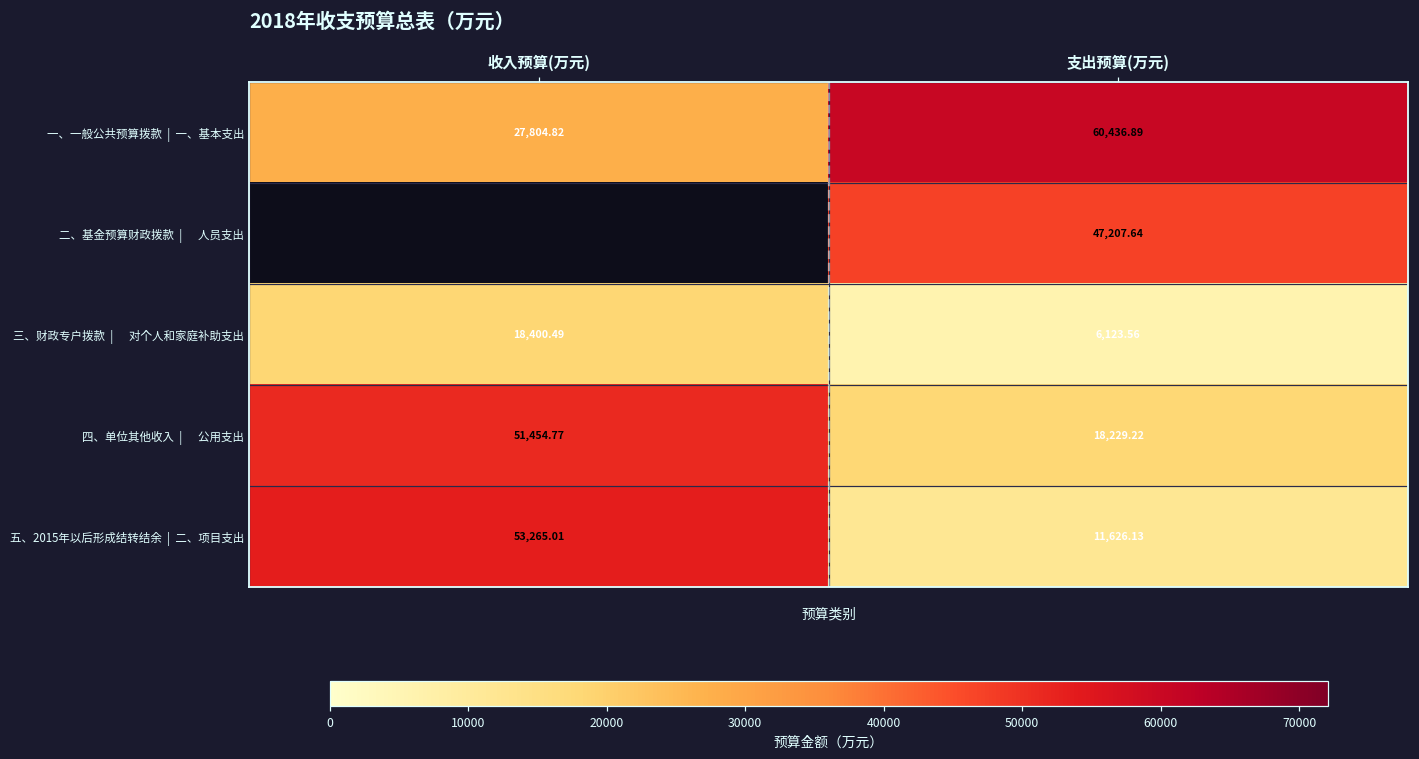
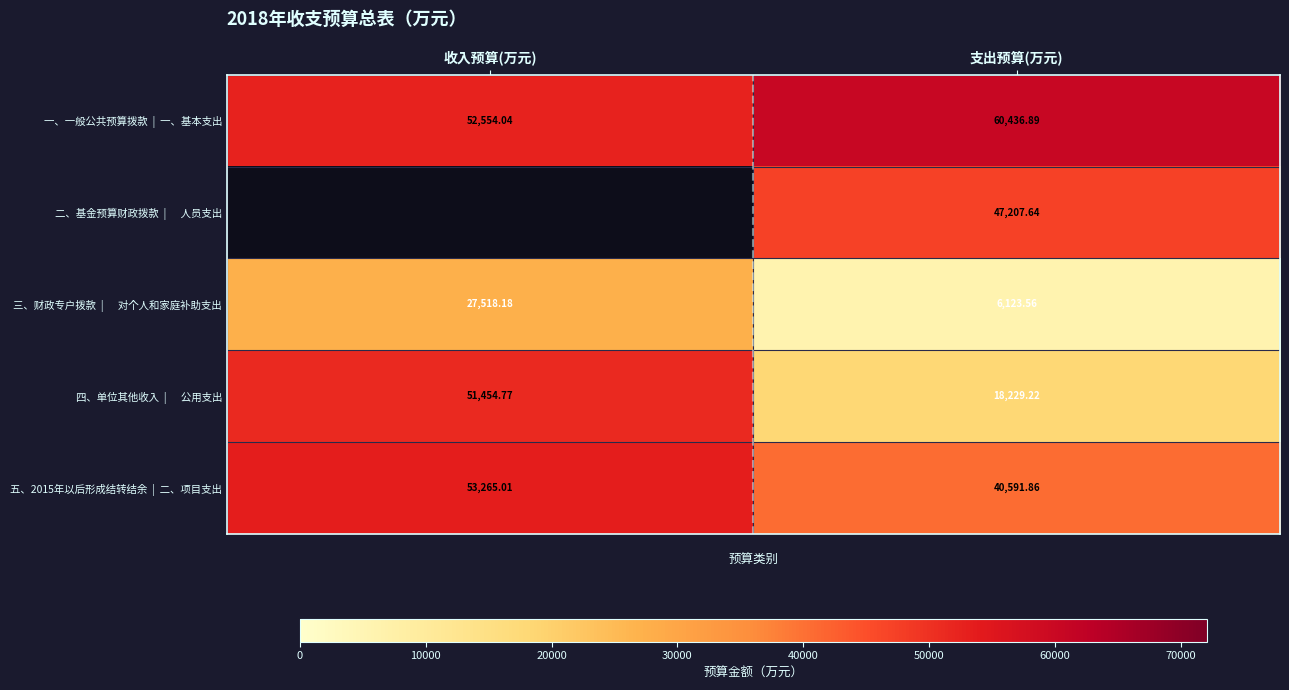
一、一般公共预算拨款 | 一、基本支出, 收入预算(万元): 27,804.82 -> 52,554.04
三、财政专户拨款 | 对个人和家庭补助支出, 收入预算(万元): 18,400.49 -> 27,518.18
五、2015年以后形成结转结余 | 二、项目支出, 支出预算(万元): 11,626.13 -> 40,591.86
